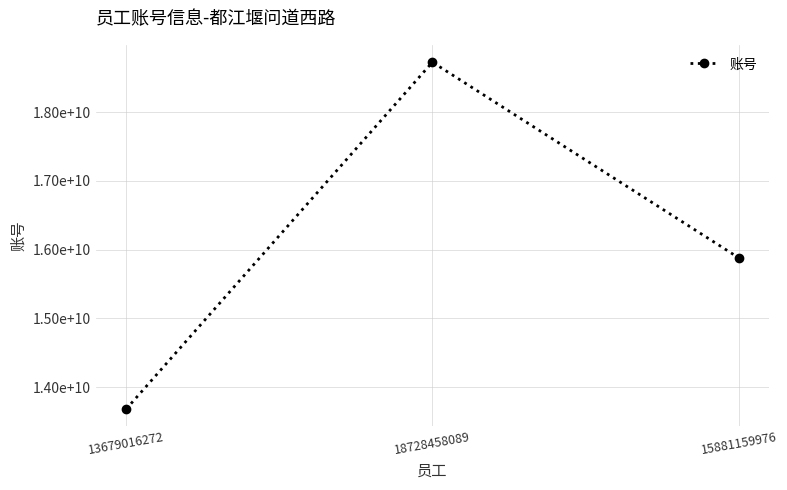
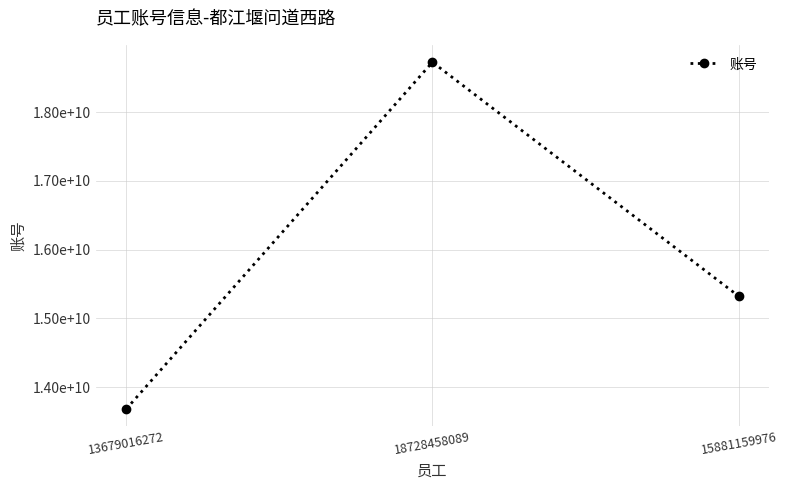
15881159976: 15900000000 -> 15300000000
